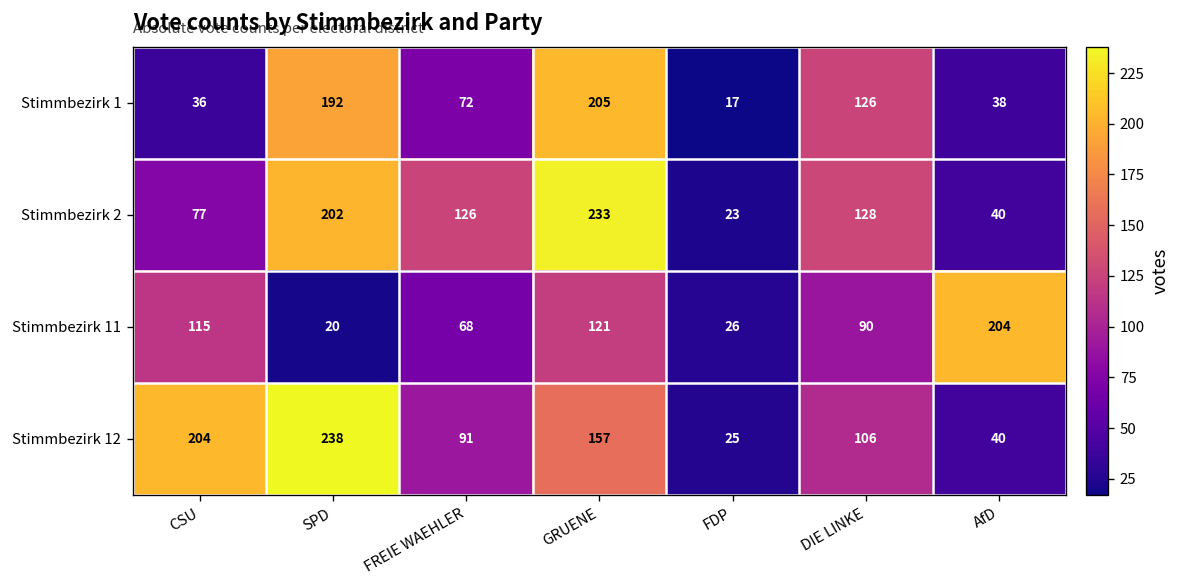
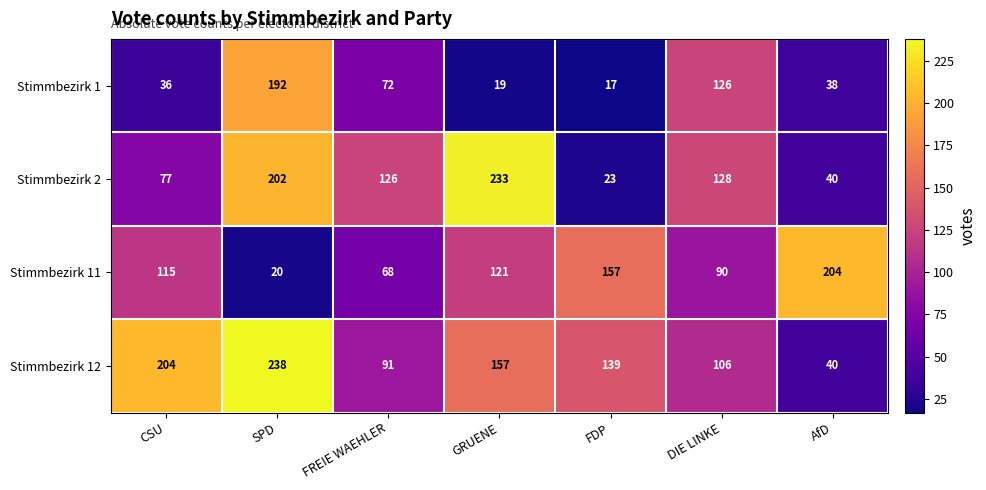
Stimmbezirk 1, GRUENE: 205 -> 19
Stimmbezirk 11, FDP: 26 -> 157
Stimmbezirk 12, FDP: 25 -> 139
